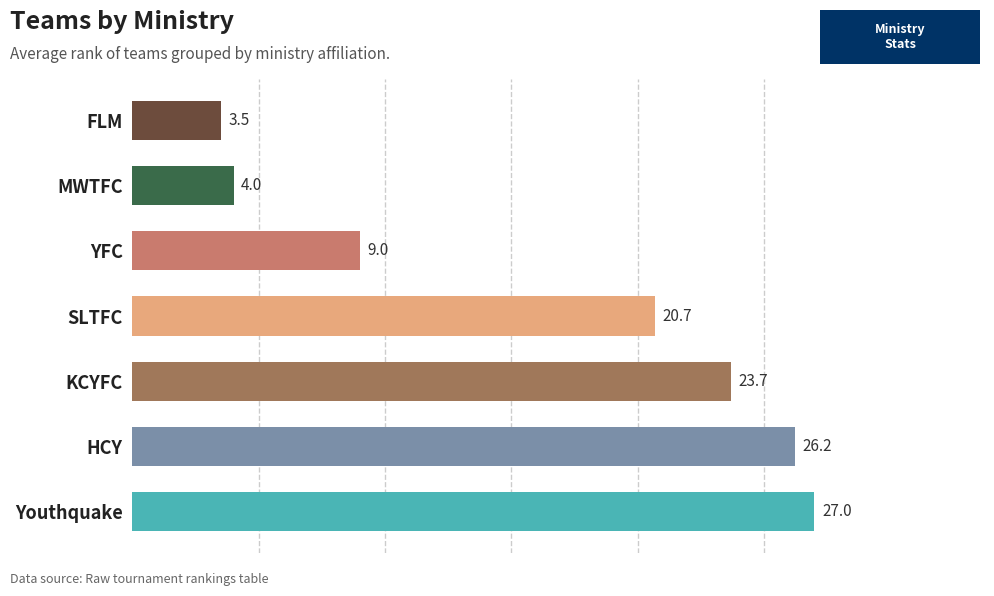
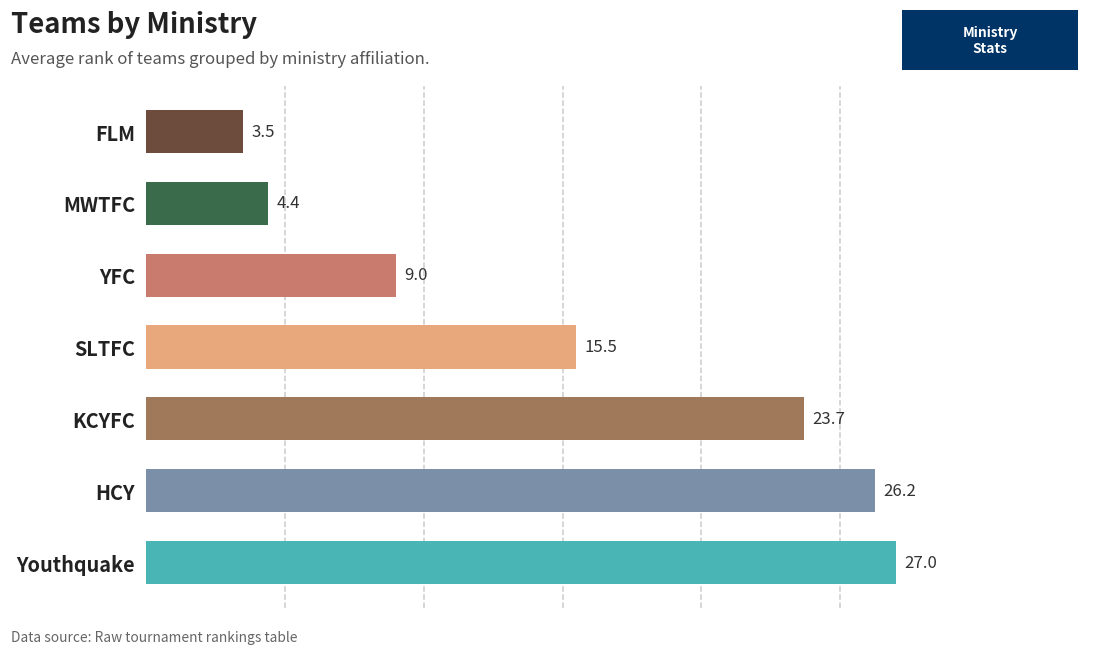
MWTFC: 4.0 -> 4.4
SLTFC: 20.7 -> 15.5
